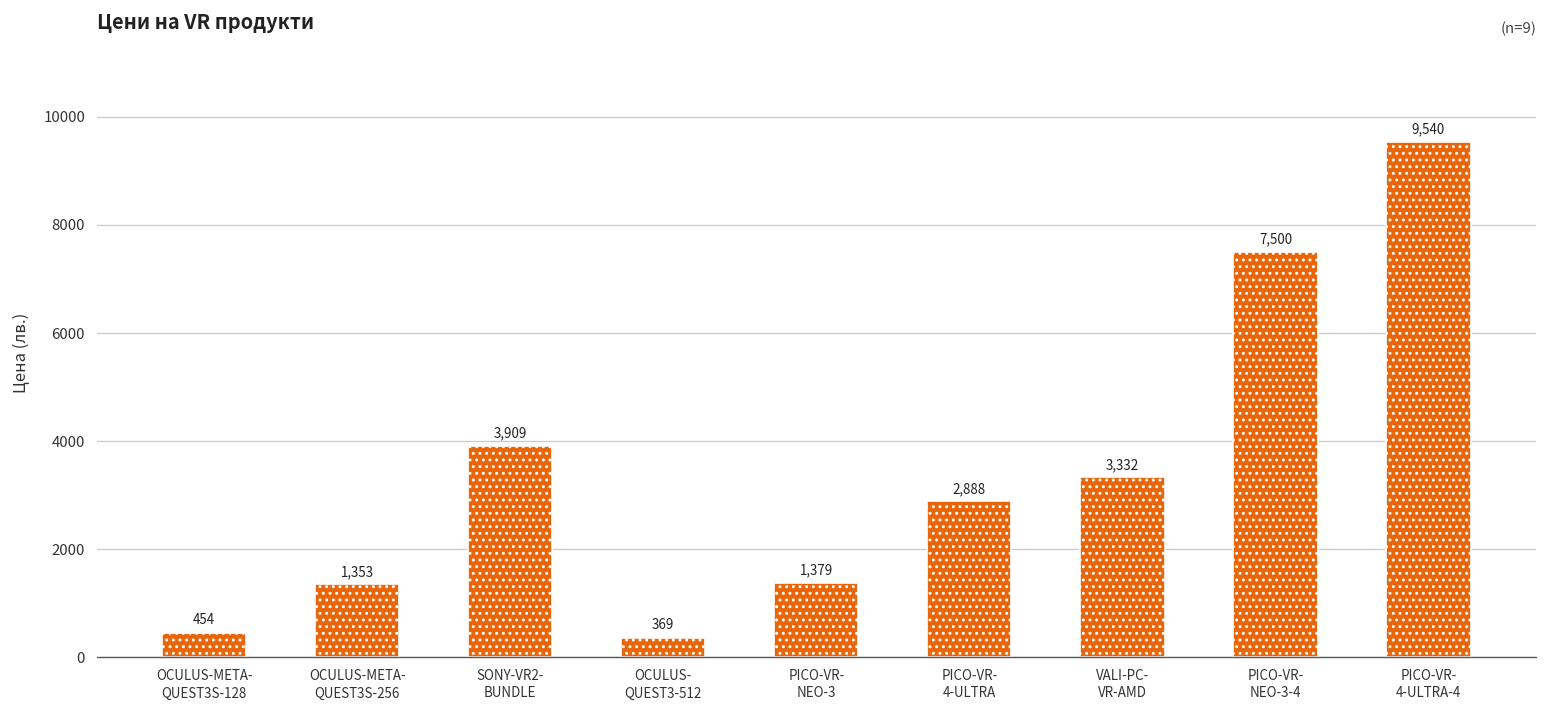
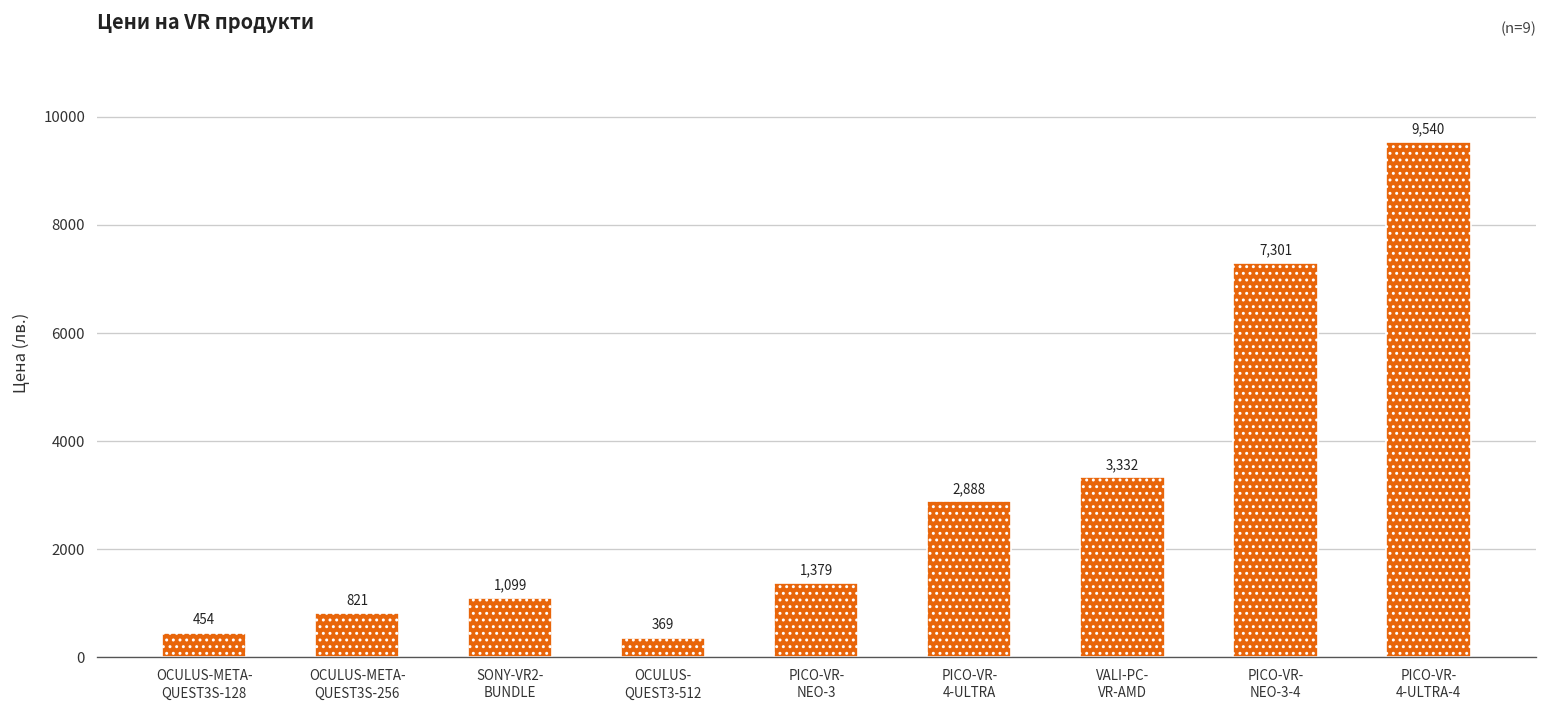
OCULUS-META- QUEST3S-256: 1,353 -> 821
SONY-VR2- BUNDLE: 3,909 -> 1,099
PICO-VR- NEO-3-4: 7,500 -> 7,301
